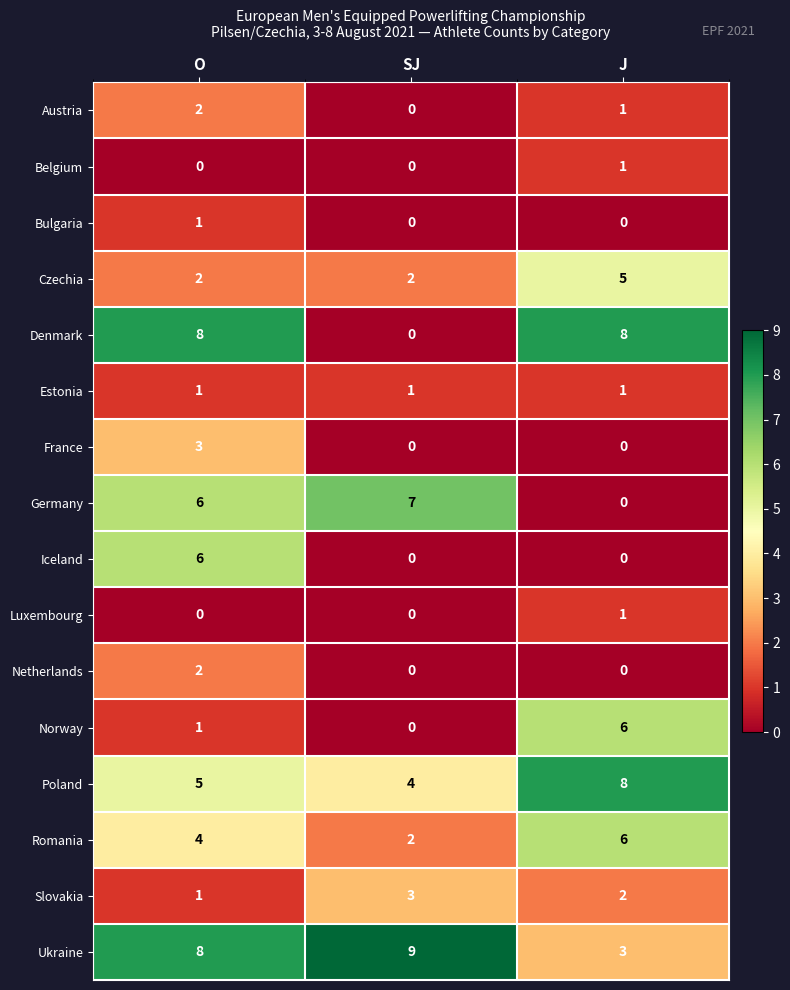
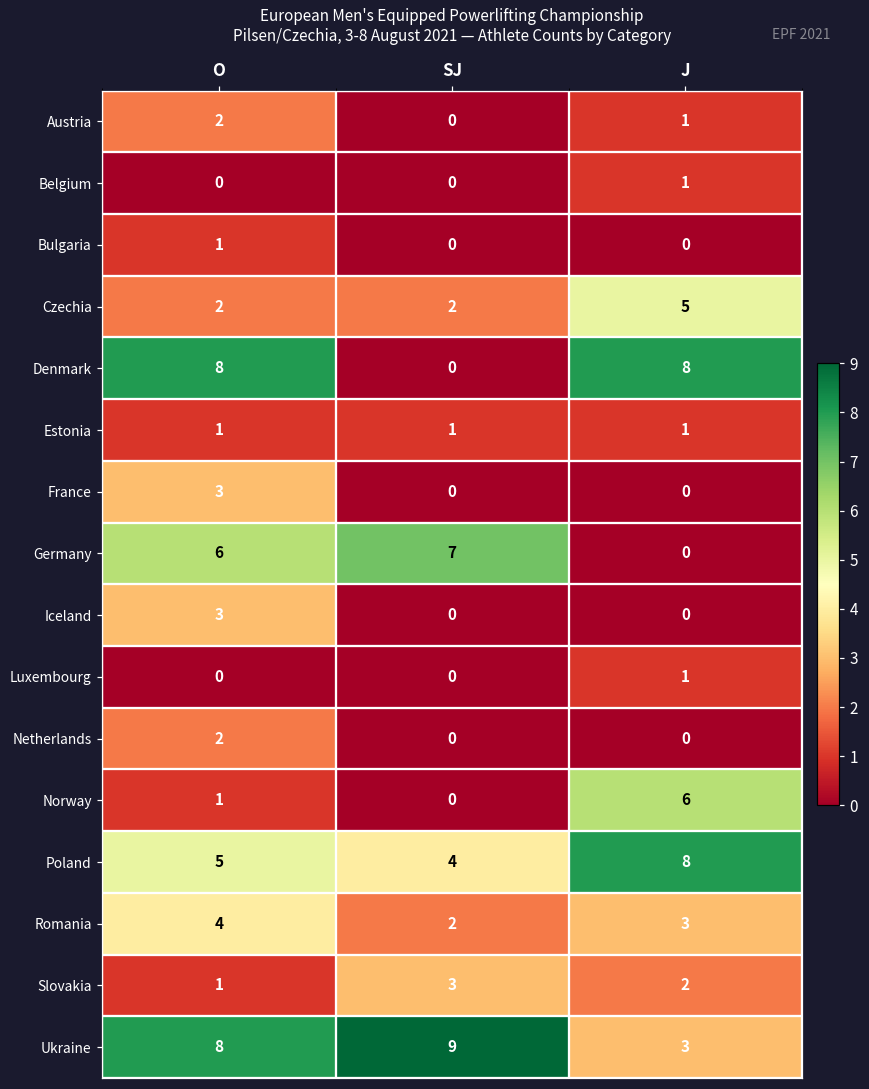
Iceland, O: 6 -> 3
Romania, J: 6 -> 3
